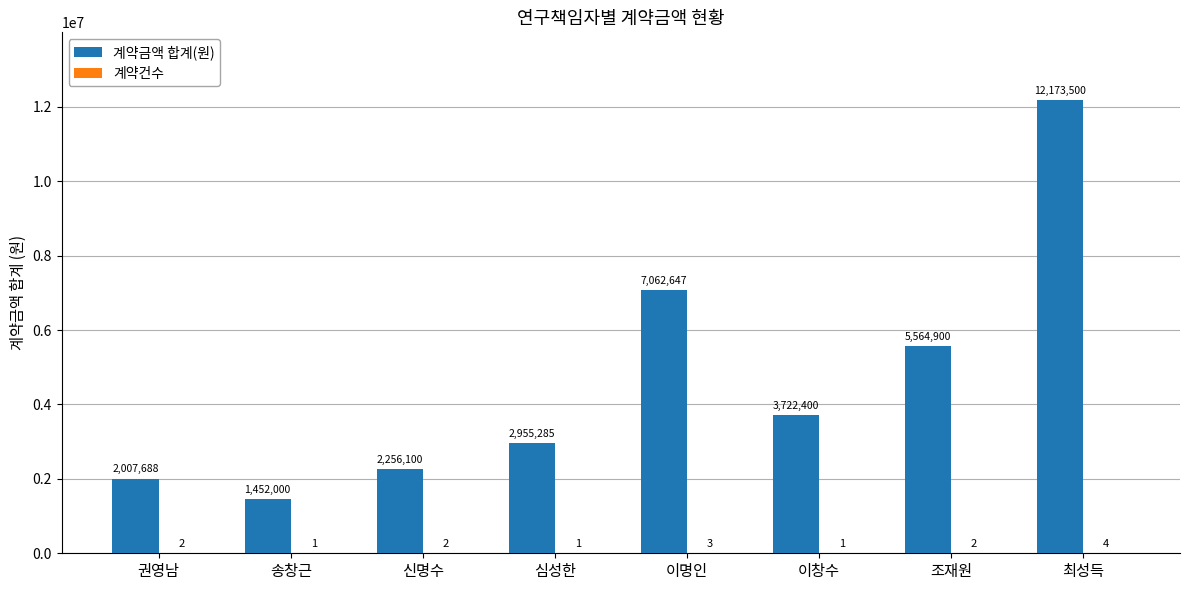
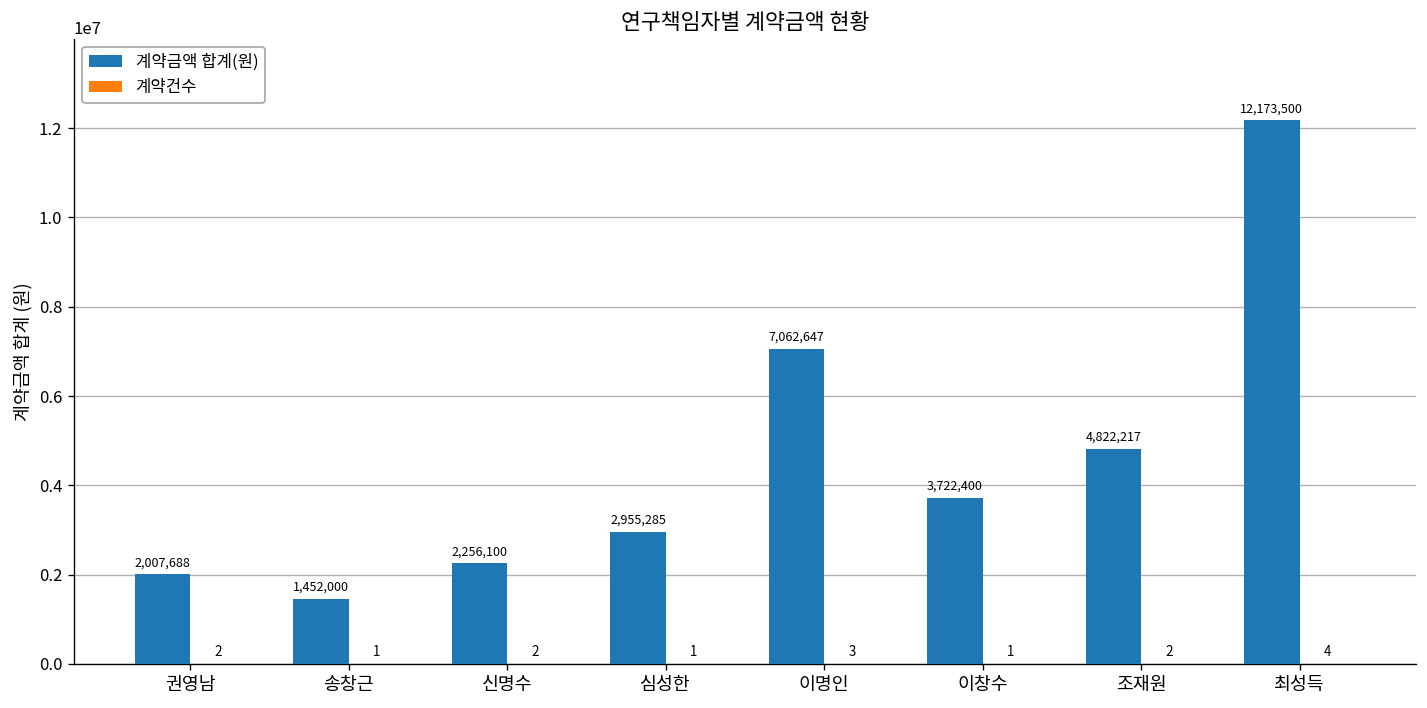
계약금액 합계(원), 조재원: 5,564,900 -> 4,822,217
